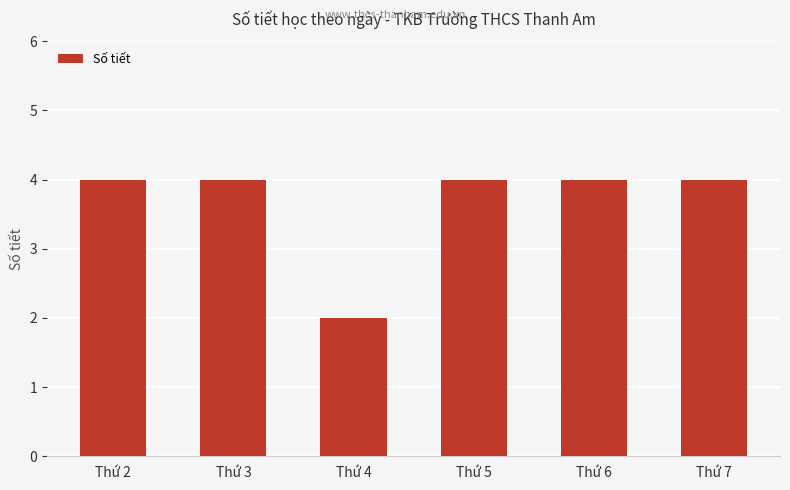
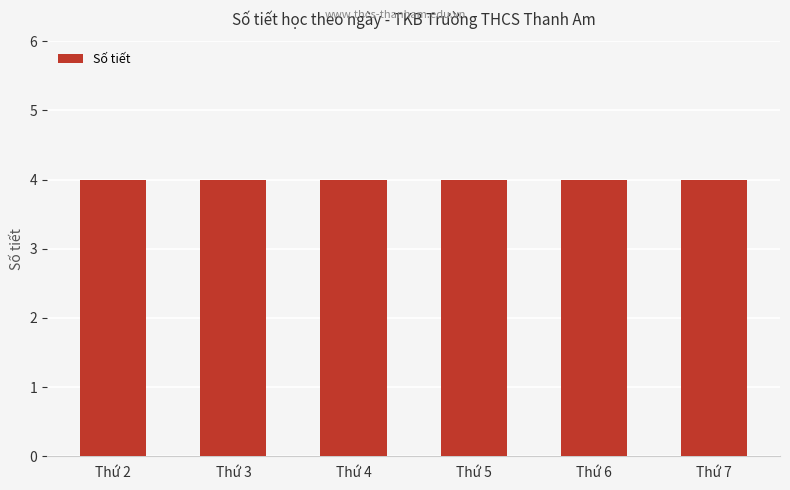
Thứ 4: 2 -> 4
